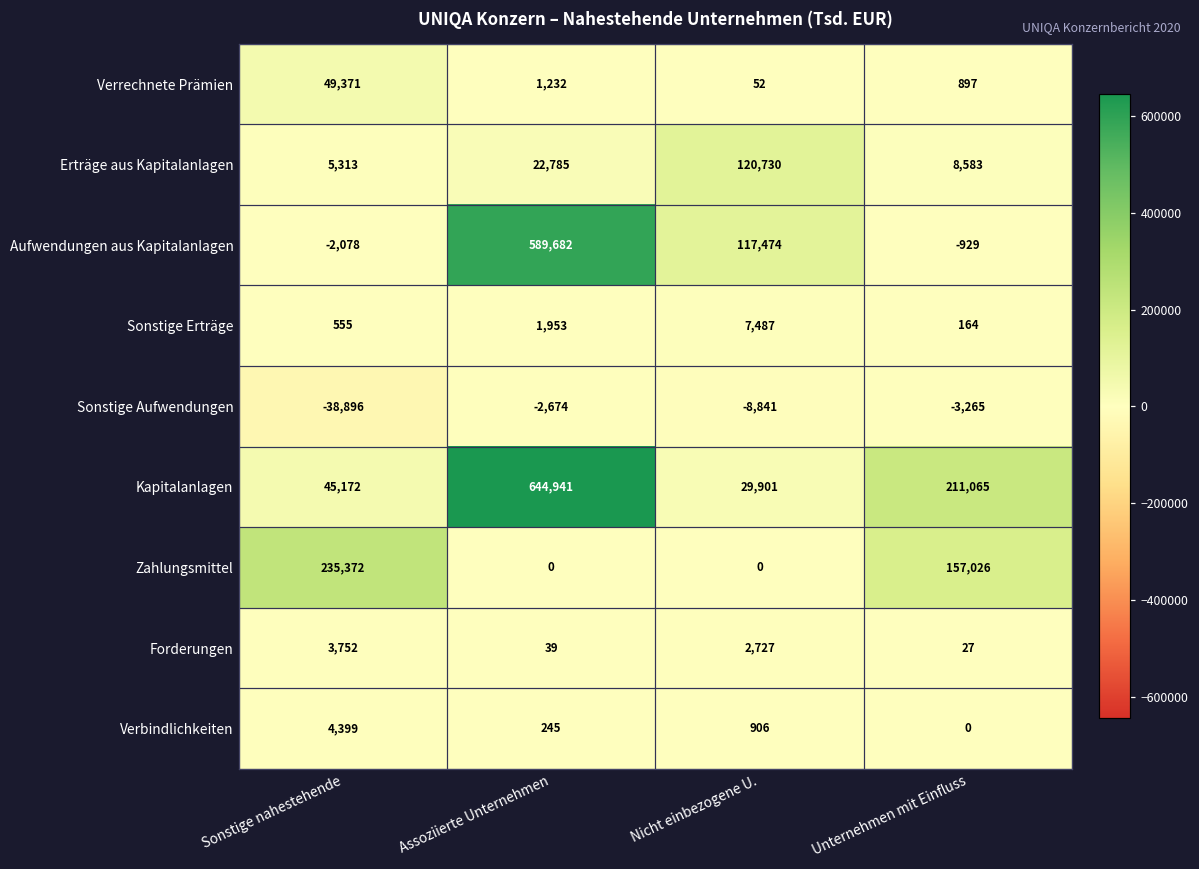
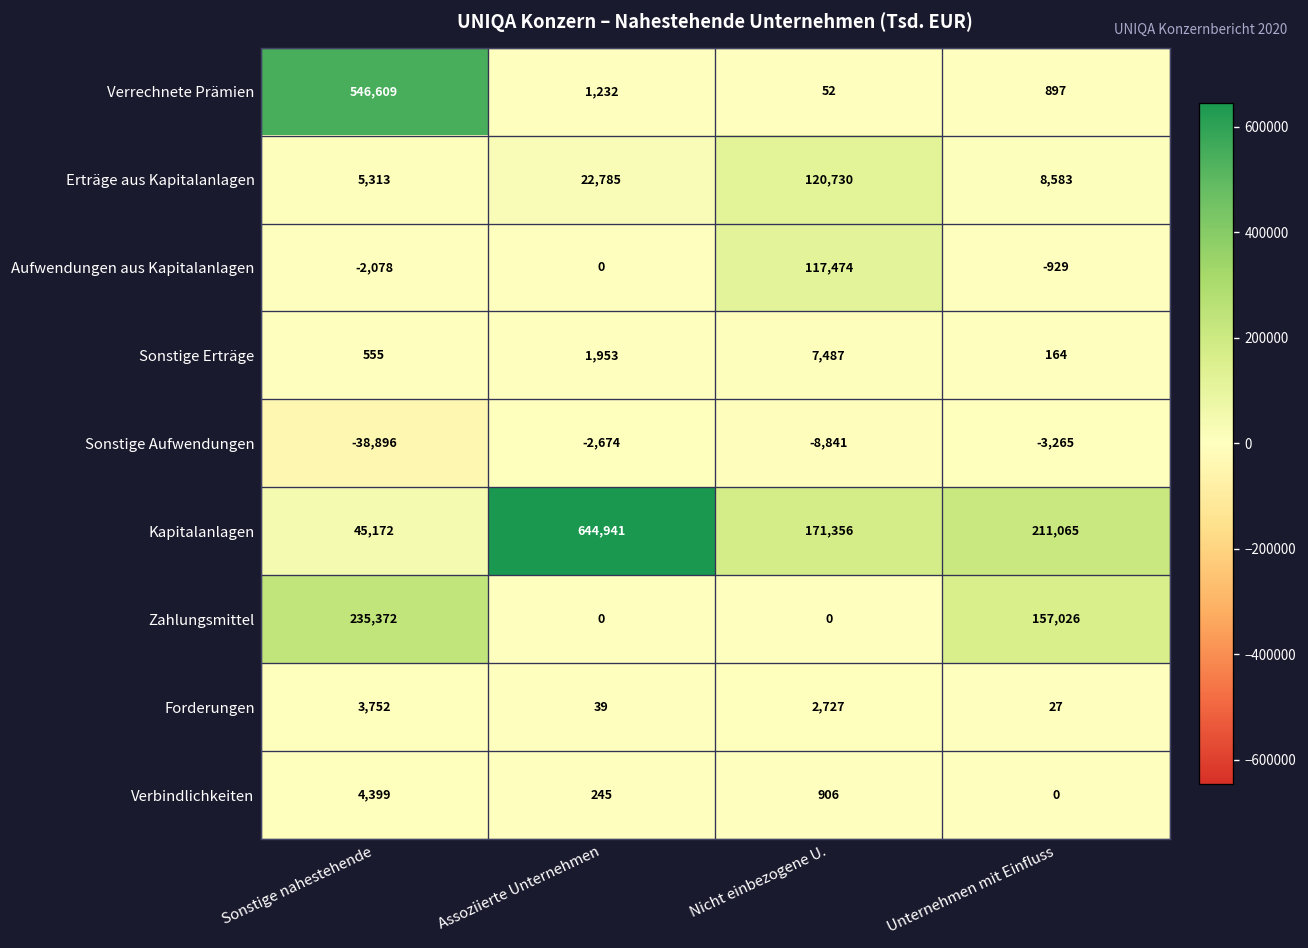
Verrechnete Prämien, Sonstige nahestehende: 49,371 -> 546,609
Aufwendungen aus Kapitalanlagen, Assoziierte Unternehmen: 589,682 -> 0
Kapitalanlagen, Nicht einbezogene U.: 29,901 -> 171,356
